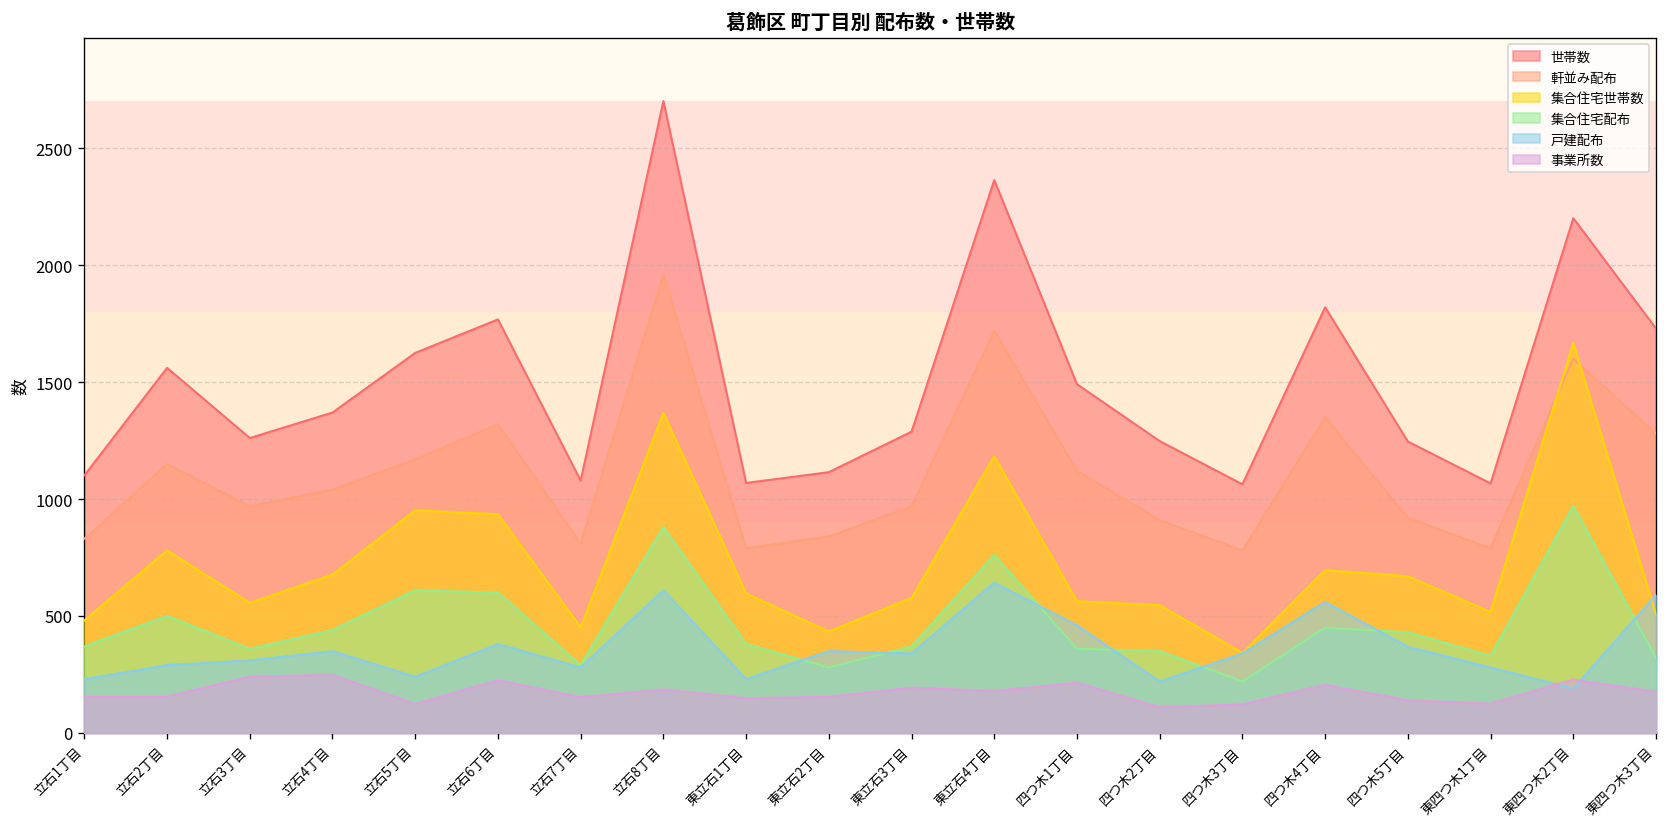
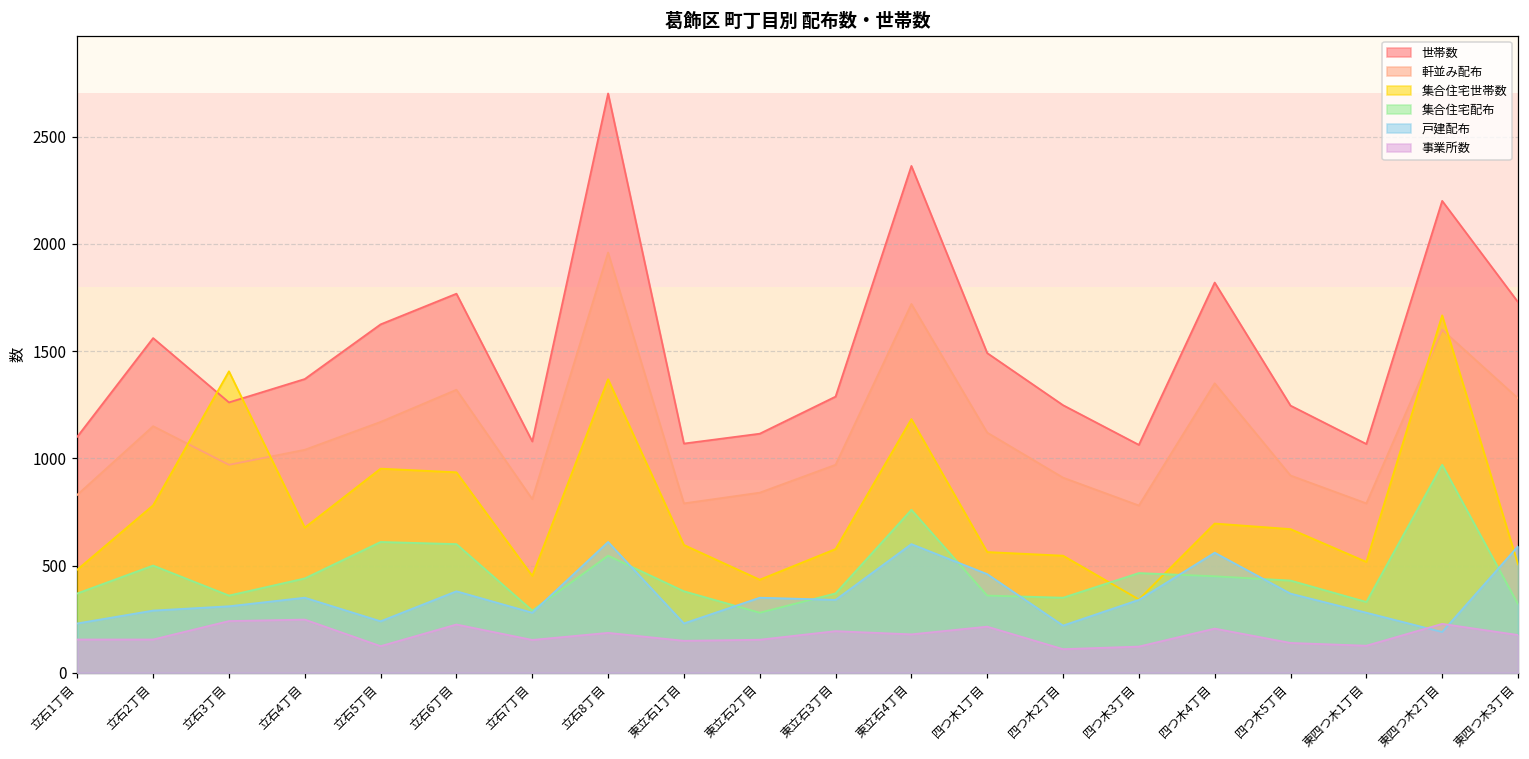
集合住宅世帯数, 立石3丁目: 560 -> 1410
集合住宅配布, 立石8丁目: 880 -> 550
戸建配布, 東立石4丁目: 640 -> 600
集合住宅配布, 四つ木3丁目: 220 -> 470
